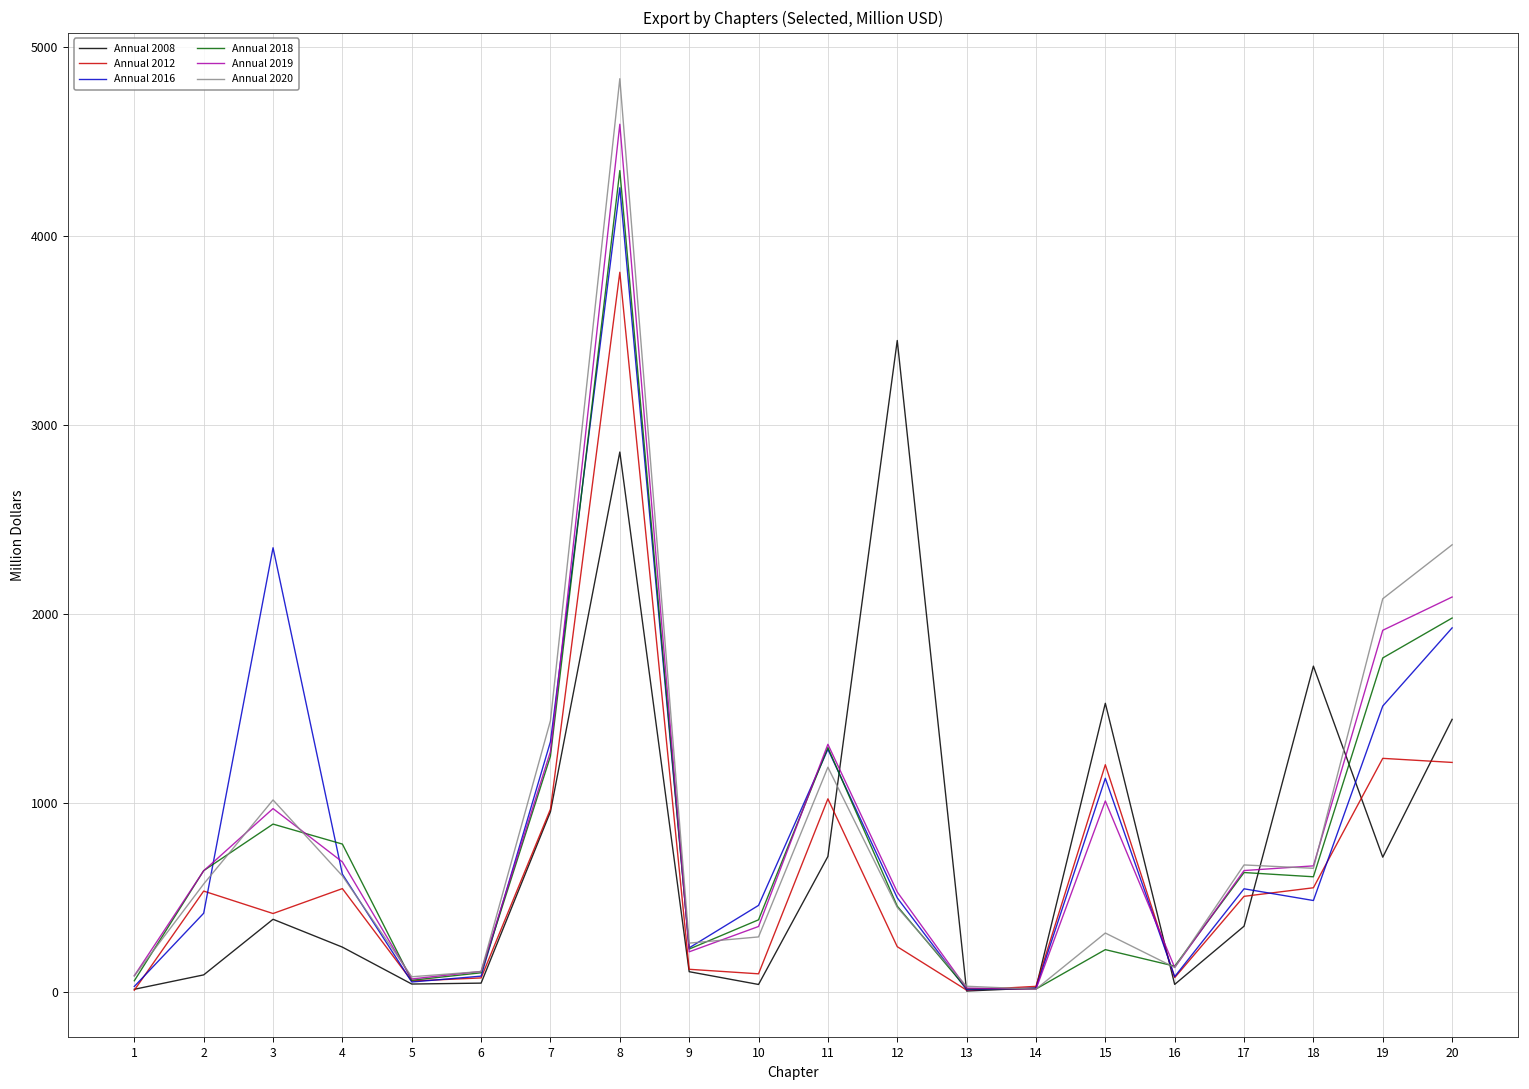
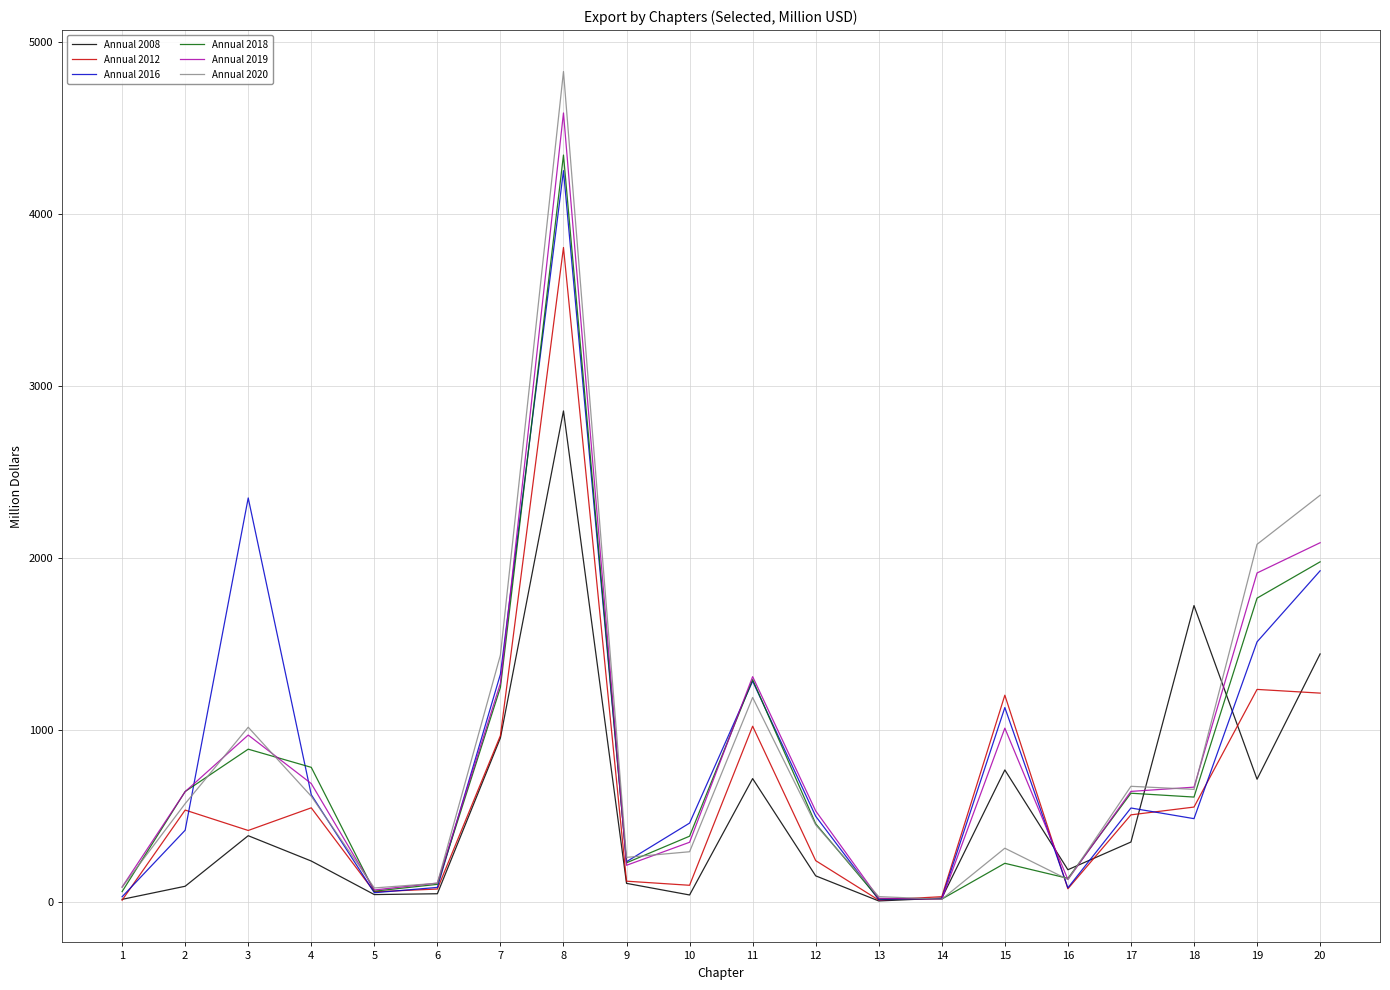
Annual 2008, 12: 3450 -> 150
Annual 2008, 15: 1530 -> 770
Annual 2008, 16: 40 -> 190
